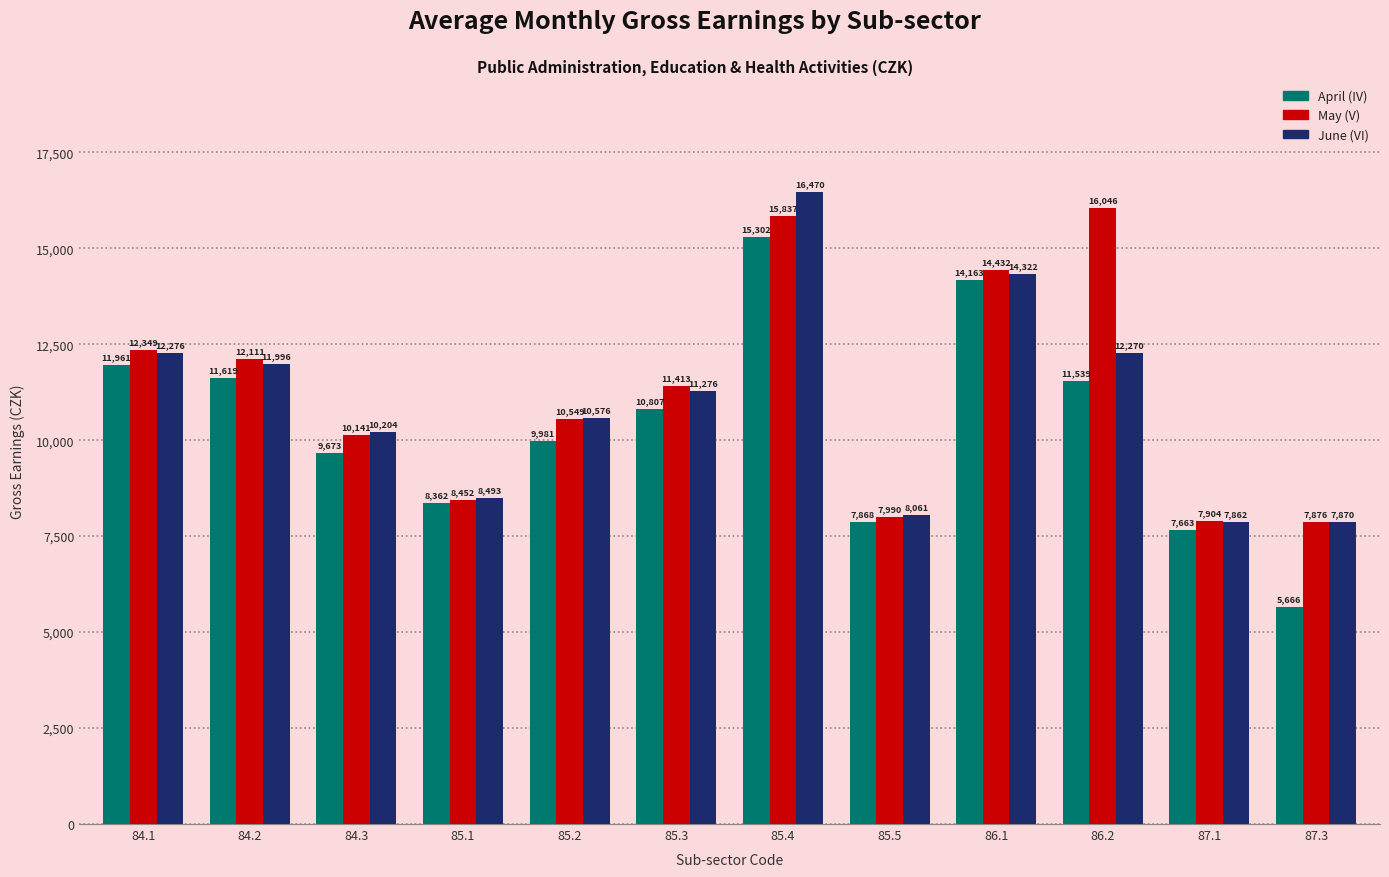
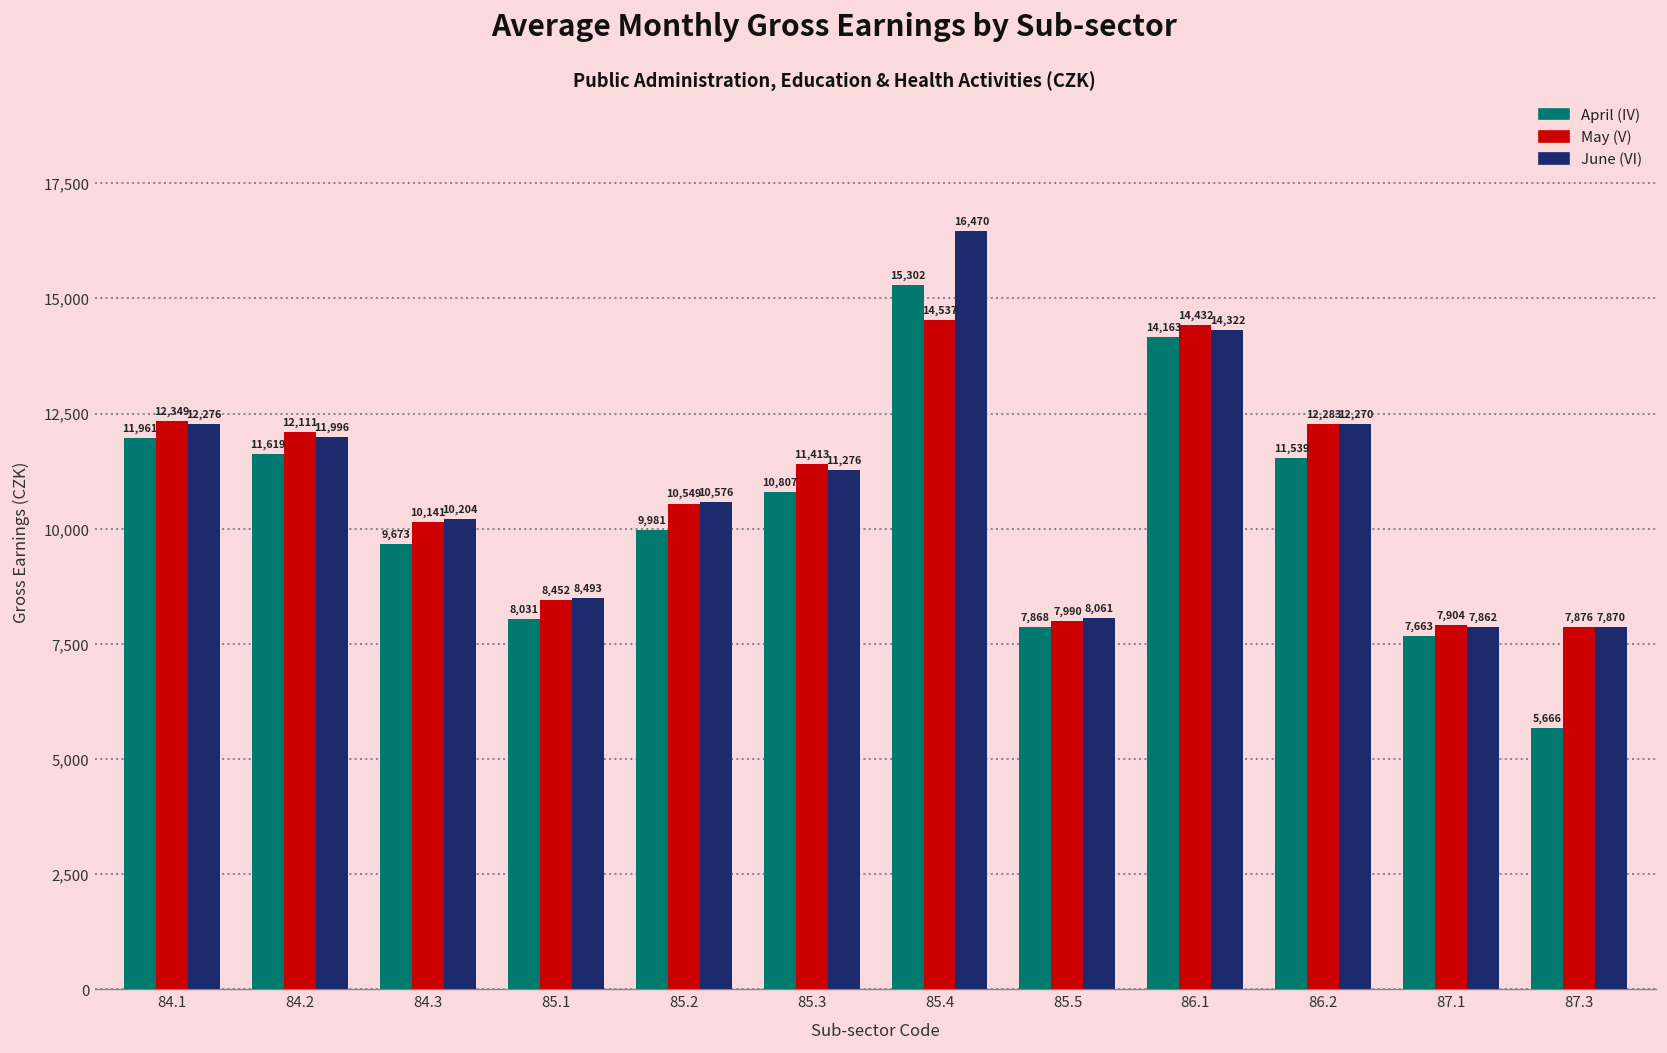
April (IV), 85.1: 8,362 -> 8,031
May (V), 85.4: 15,837 -> 14,537
May (V), 86.2: 16,046 -> 12,283
